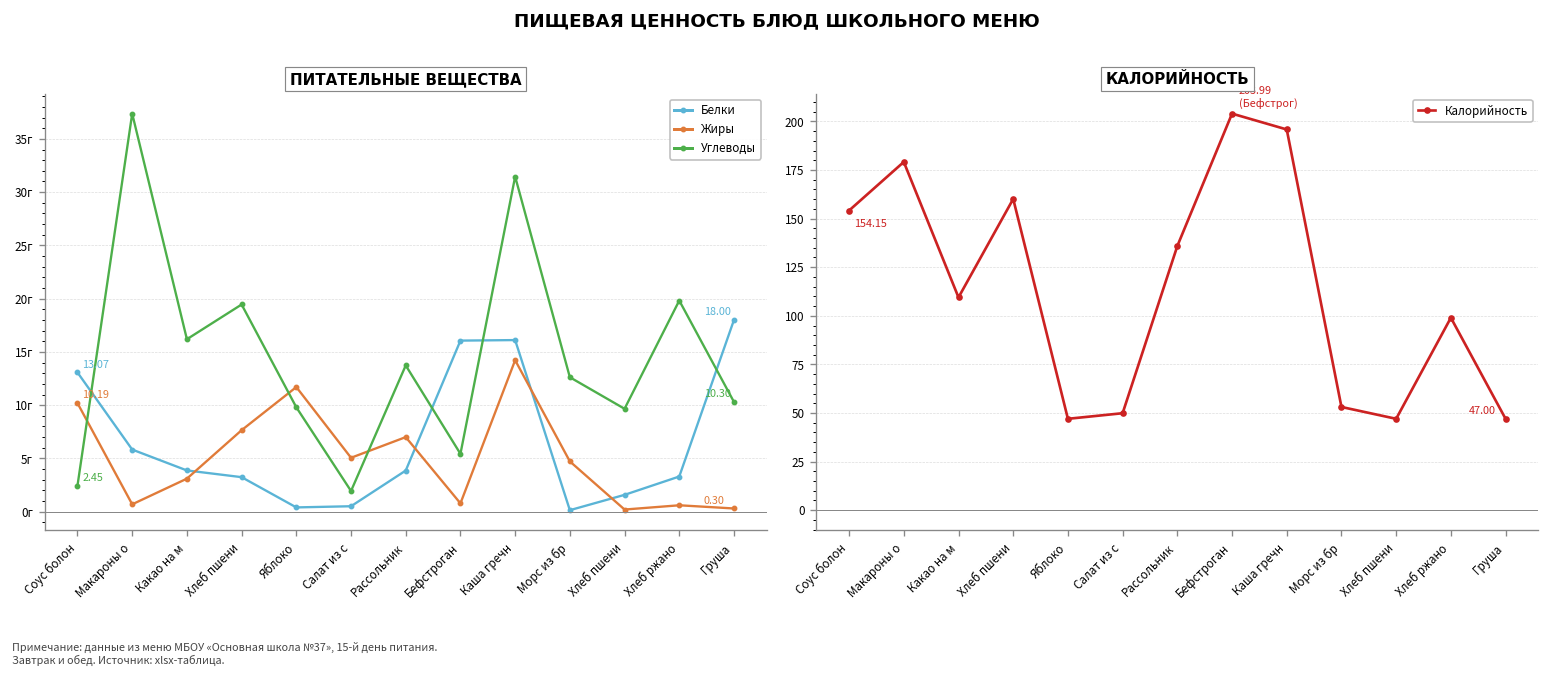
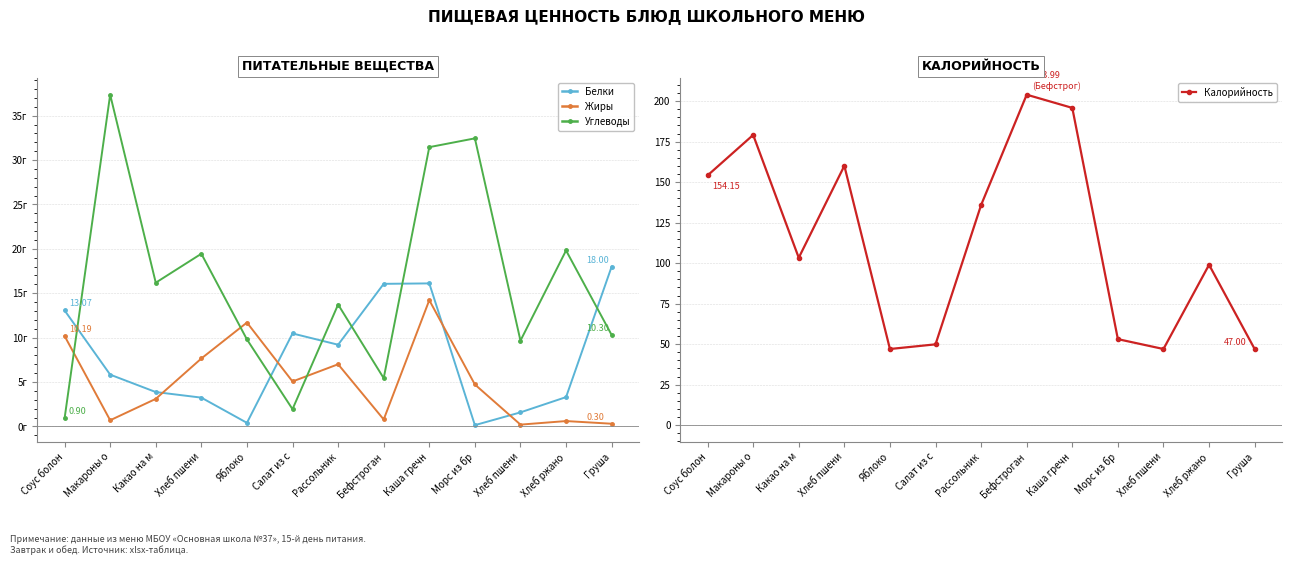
ПИТАТЕЛЬНЫЕ ВЕЩЕСТВА, Углеводы, Соус болон: 2.45 -> 0.90
ПИТАТЕЛЬНЫЕ ВЕЩЕСТВА, Белки, Салат из с: 1г -> 10г
ПИТАТЕЛЬНЫЕ ВЕЩЕСТВА, Белки, Рассольник: 4г -> 9г
ПИТАТЕЛЬНЫЕ ВЕЩЕСТВА, Углеводы, Морс из бр: 13г -> 32г
КАЛОРИЙНОСТЬ, Какао на м: 109 -> 103
